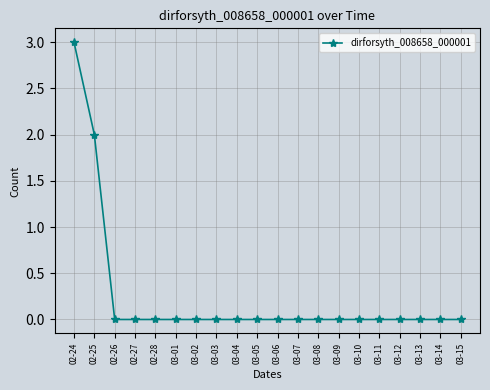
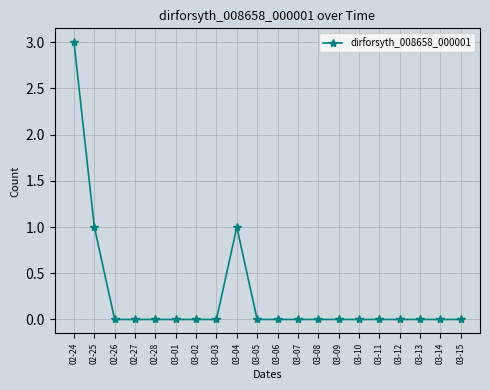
02-25: 2 -> 1
03-04: 0 -> 1
